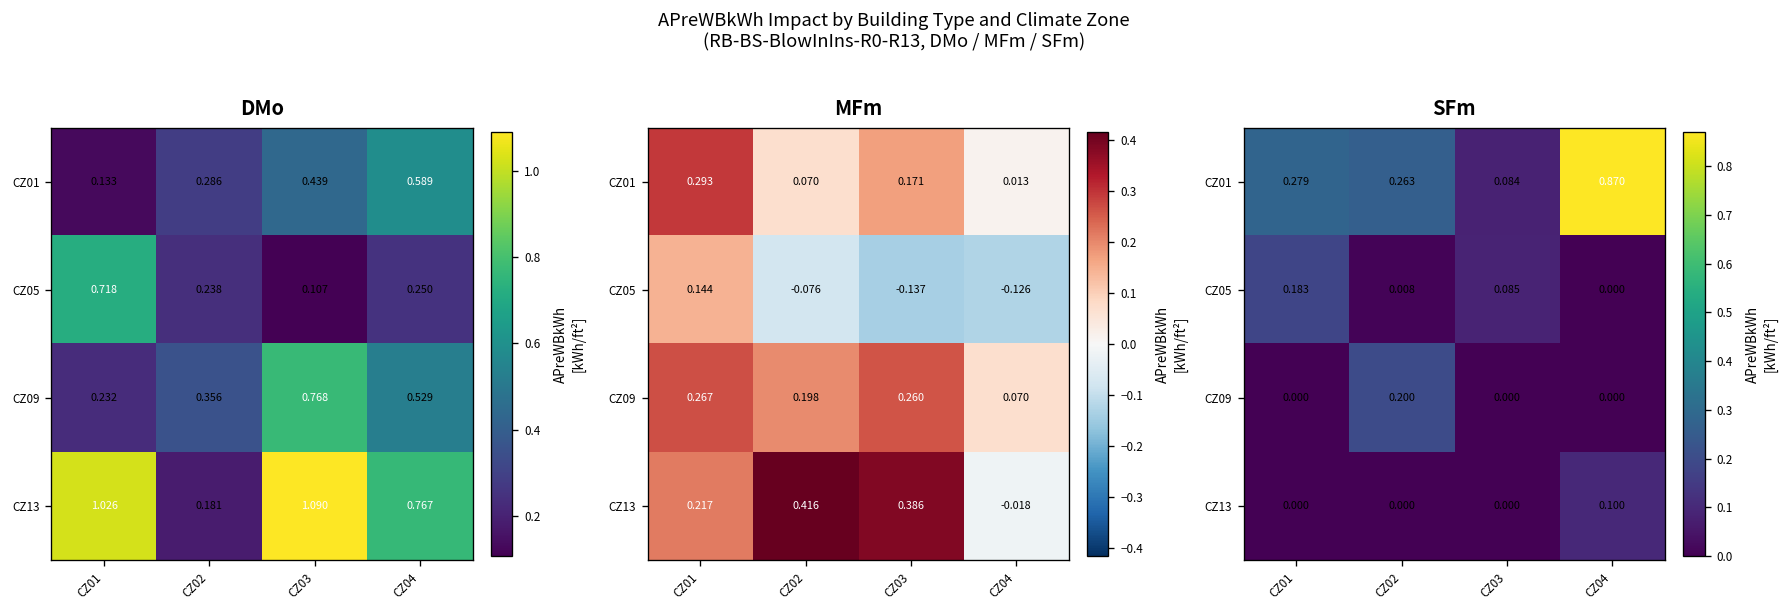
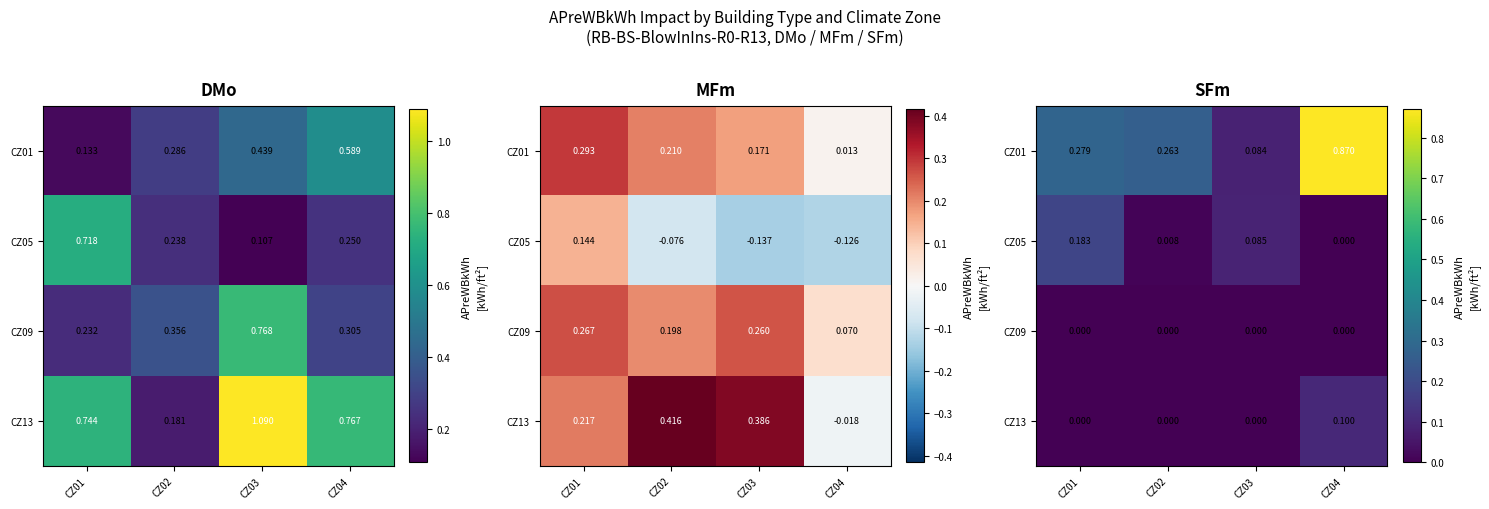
DMo, CZ09, CZ04: 0.529 -> 0.305
DMo, CZ13, CZ01: 1.026 -> 0.744
MFm, CZ01, CZ02: 0.070 -> 0.210
SFm, CZ09, CZ02: 0.200 -> 0.000
